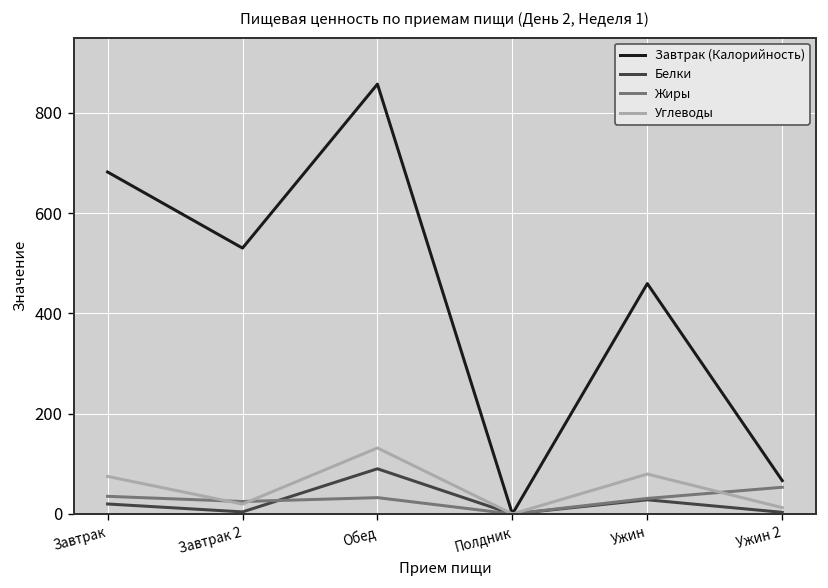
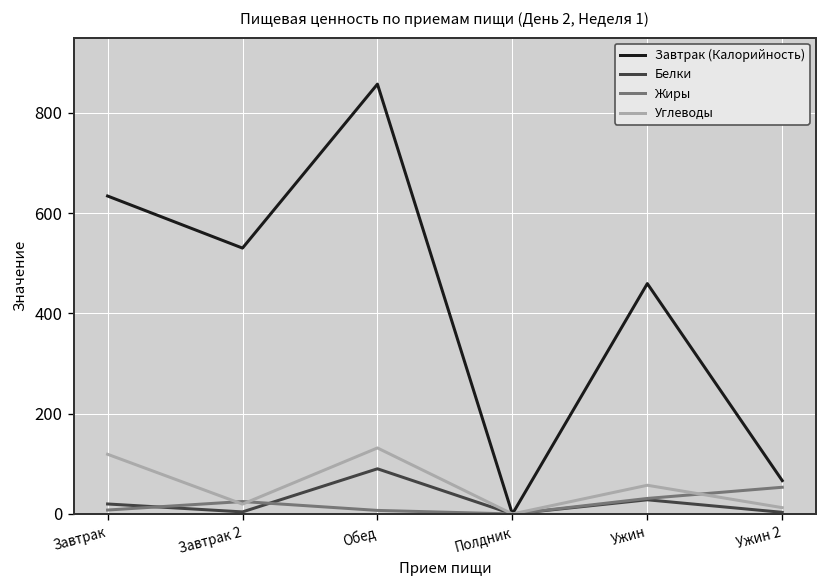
Завтрак (Калорийность), Завтрак: 680 -> 630
Жиры, Завтрак: 40 -> 10
Углеводы, Завтрак: 70 -> 120
Жиры, Обед: 30 -> 10
Углеводы, Ужин: 80 -> 60
